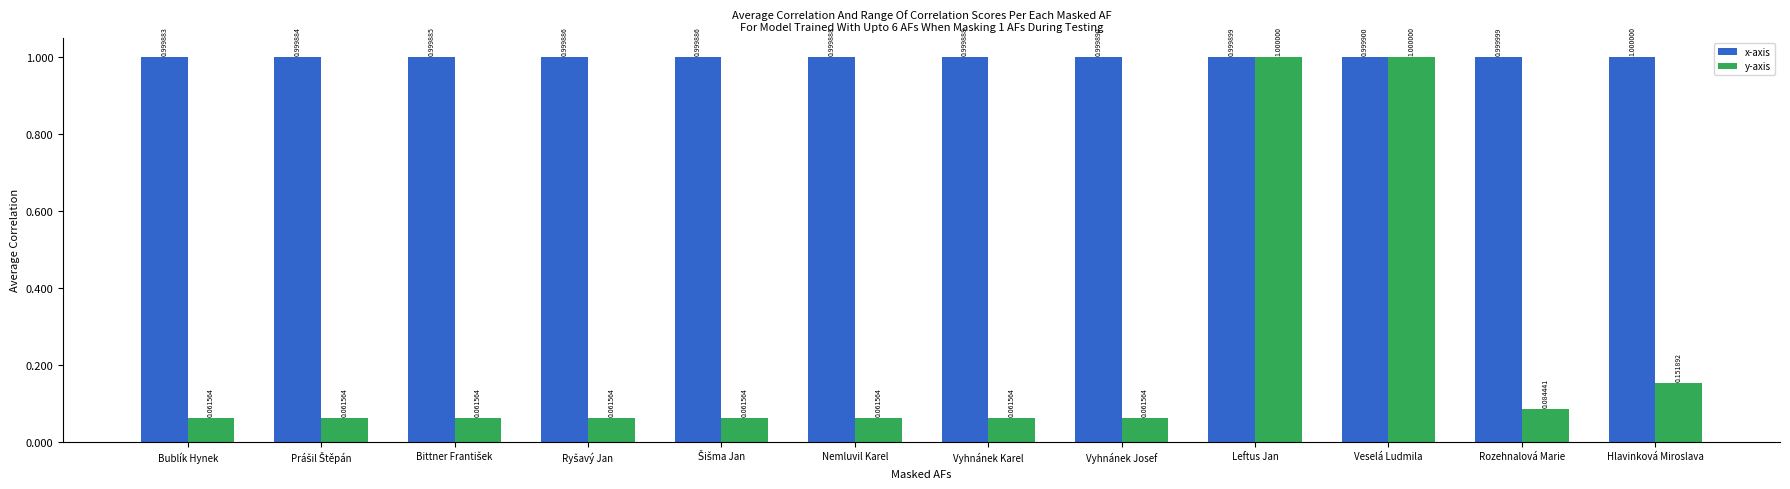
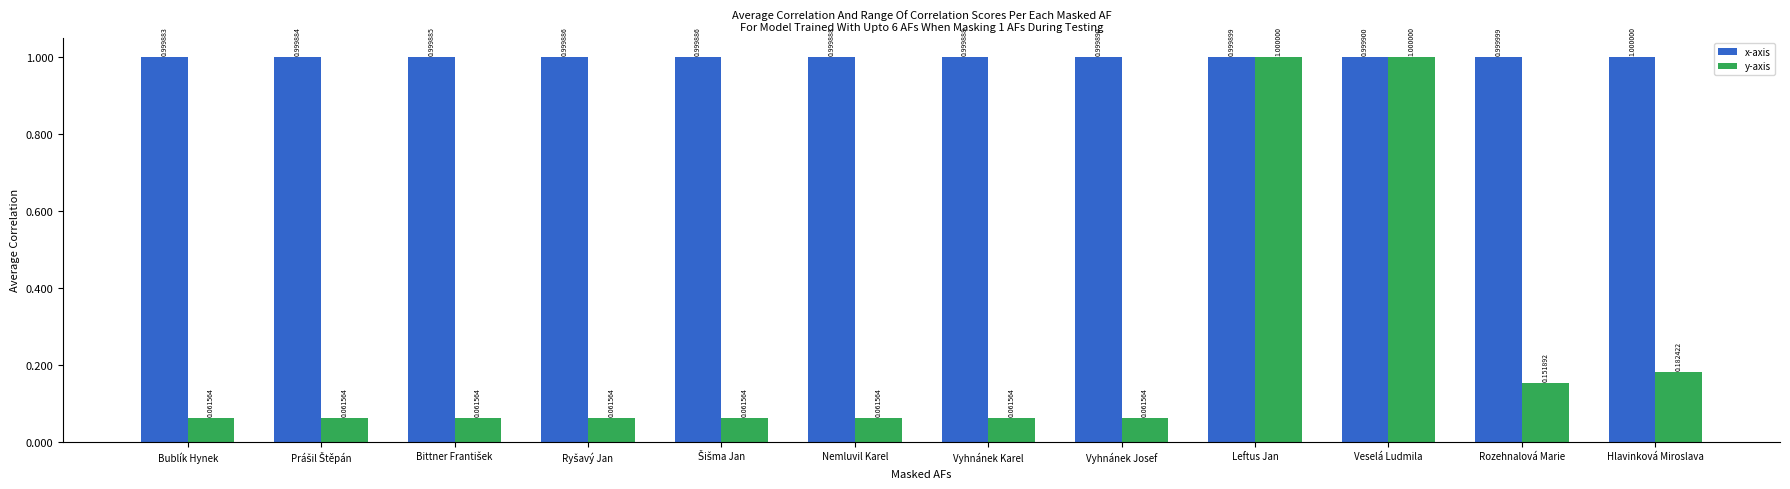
y-axis, Rozehnalová Marie: 0.084441 -> 0.151892
y-axis, Hlavinková Miroslava: 0.151892 -> 0.182422
